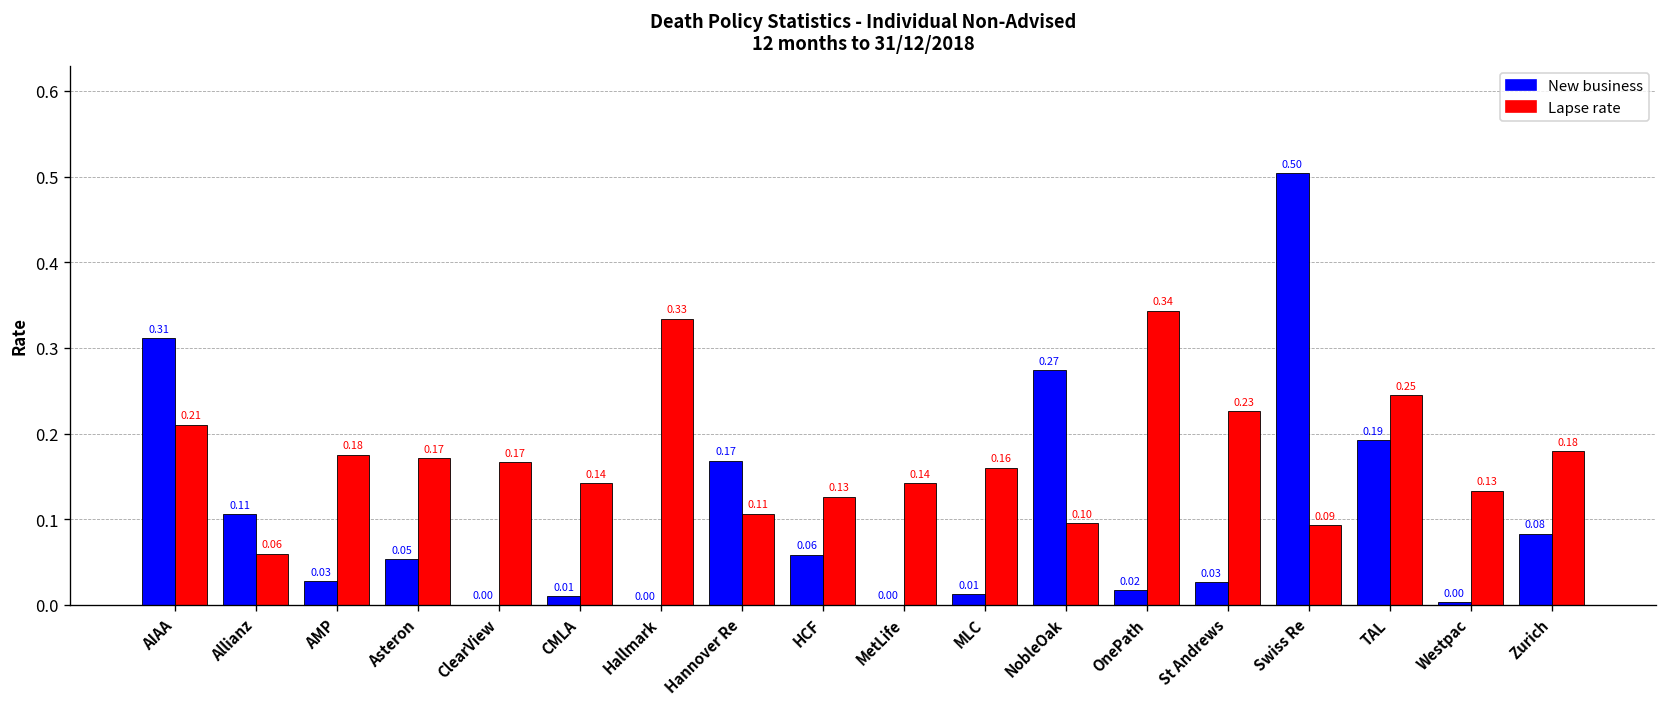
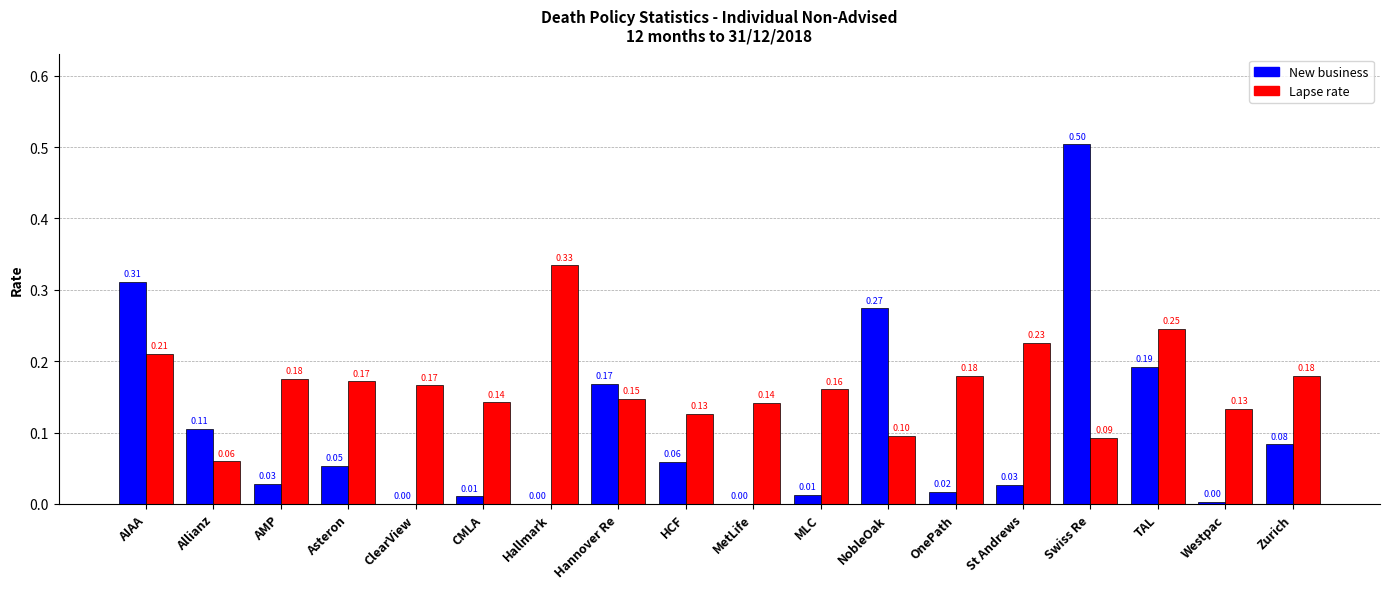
Lapse rate, Hannover Re: 0.11 -> 0.15
Lapse rate, OnePath: 0.34 -> 0.18
